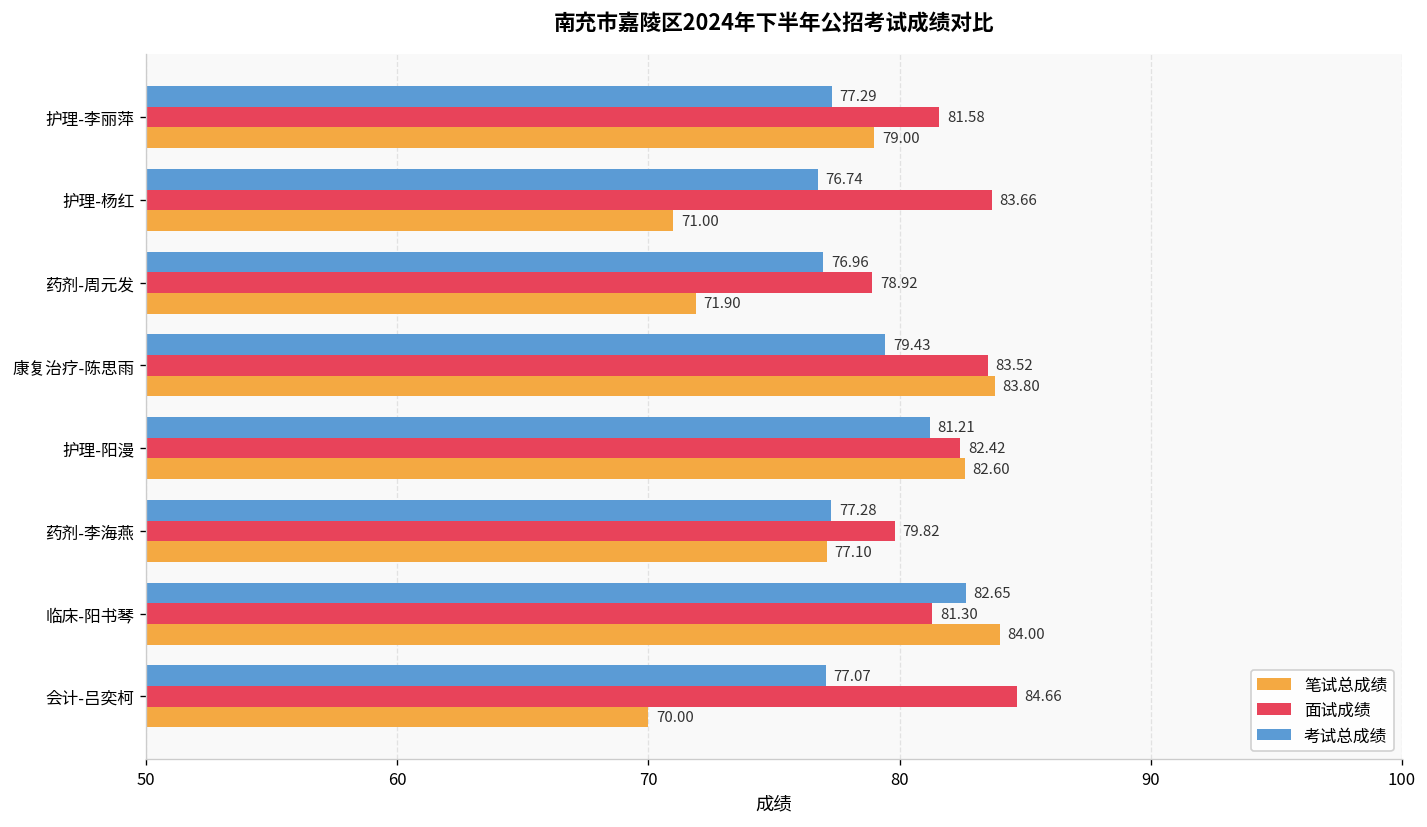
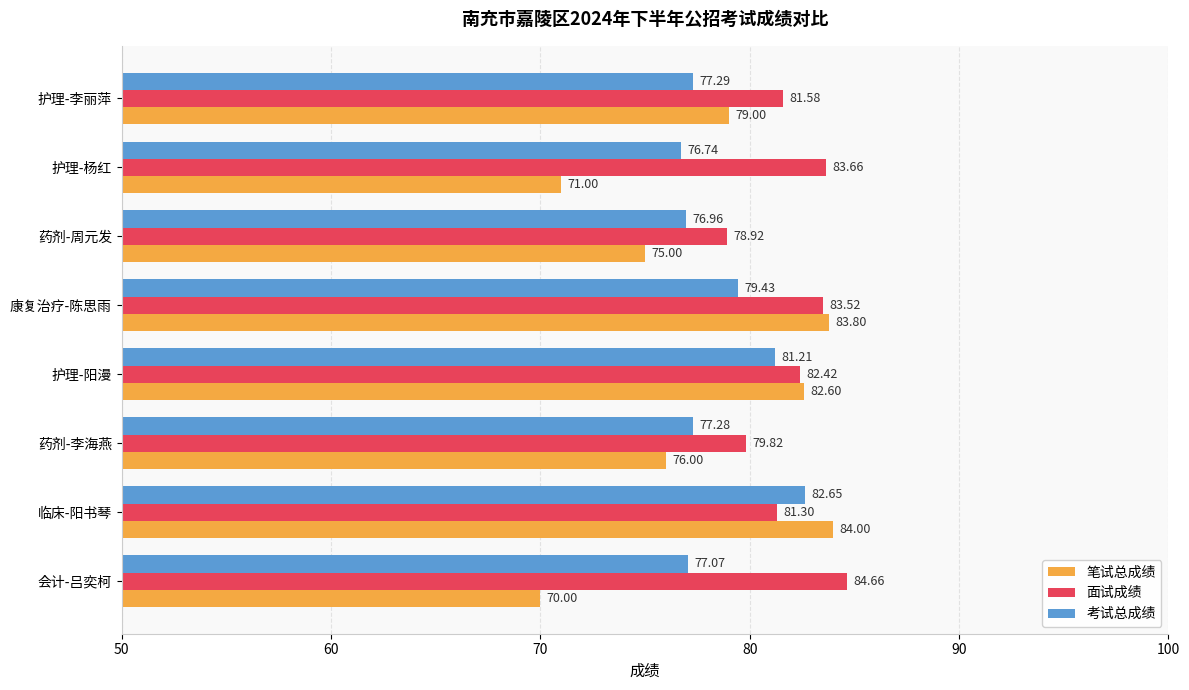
笔试总成绩, 药剂-周元发: 71.90 -> 75.00
笔试总成绩, 药剂-李海燕: 77.10 -> 76.00
